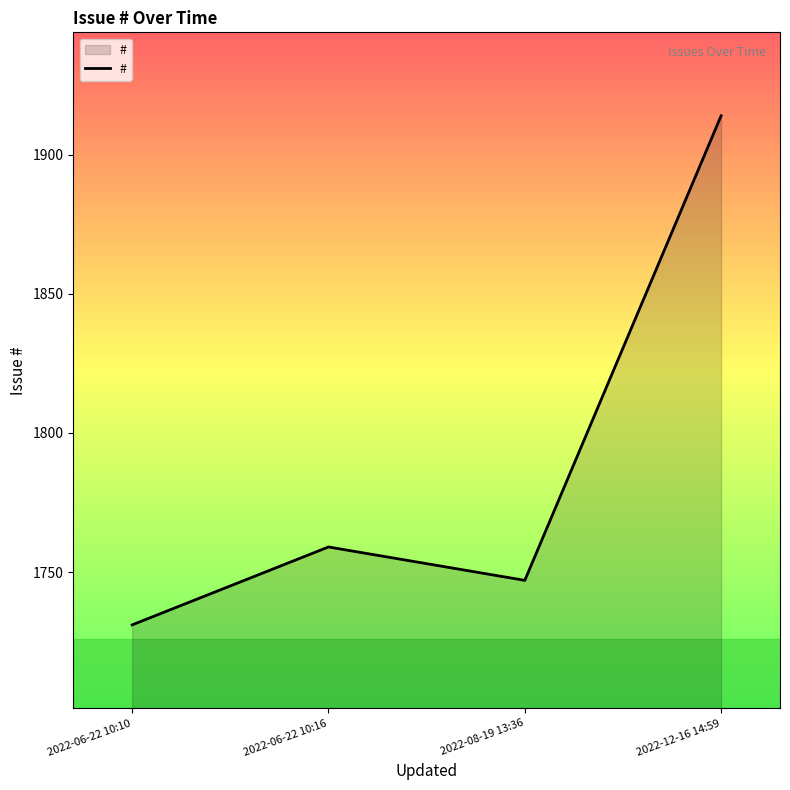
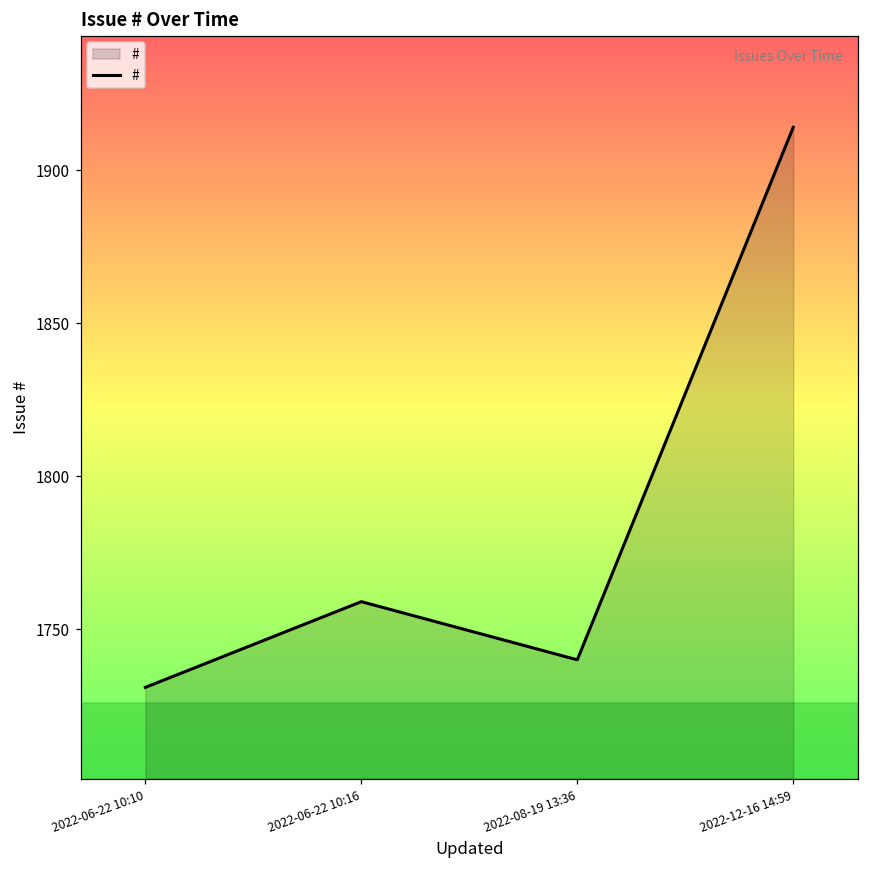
2022-08-19 13:36: 1747 -> 1740
